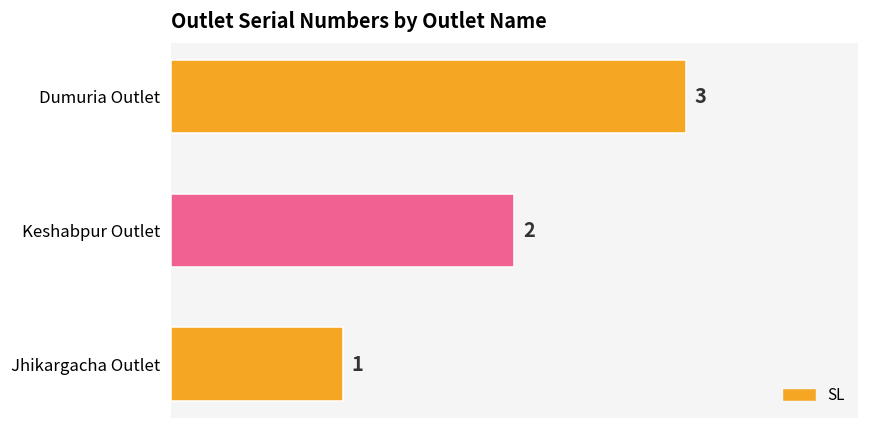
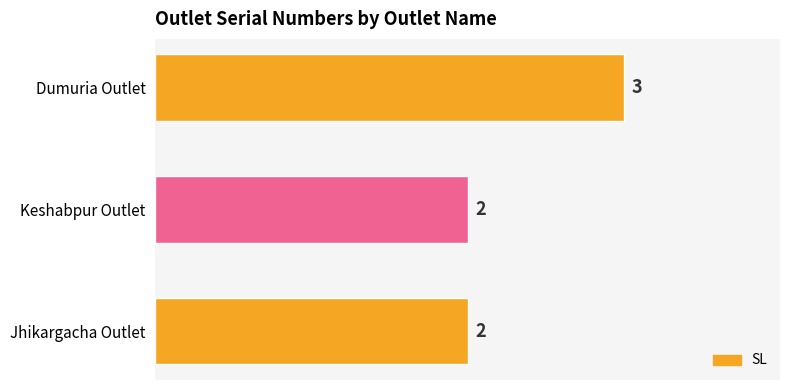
Jhikargacha Outlet: 1 -> 2
